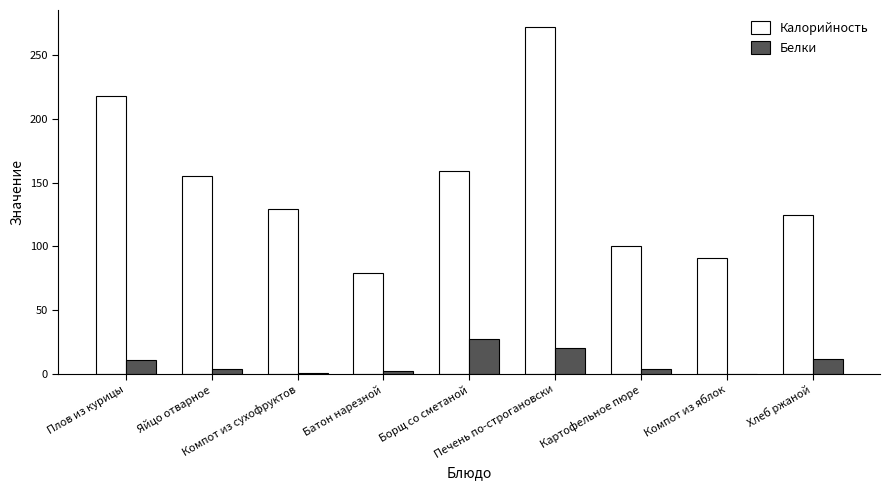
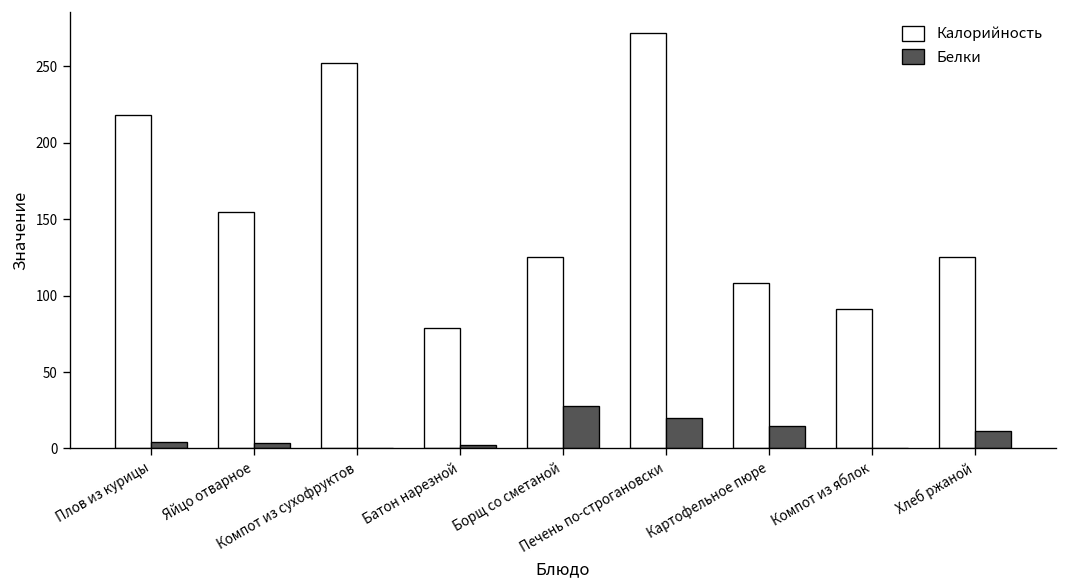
Белки, Плов из курицы: 11 -> 4
Калорийность, Компот из сухофруктов: 129 -> 252
Калорийность, Борщ со сметаной: 159 -> 125
Калорийность, Картофельное пюре: 100 -> 108
Белки, Картофельное пюре: 4 -> 15
